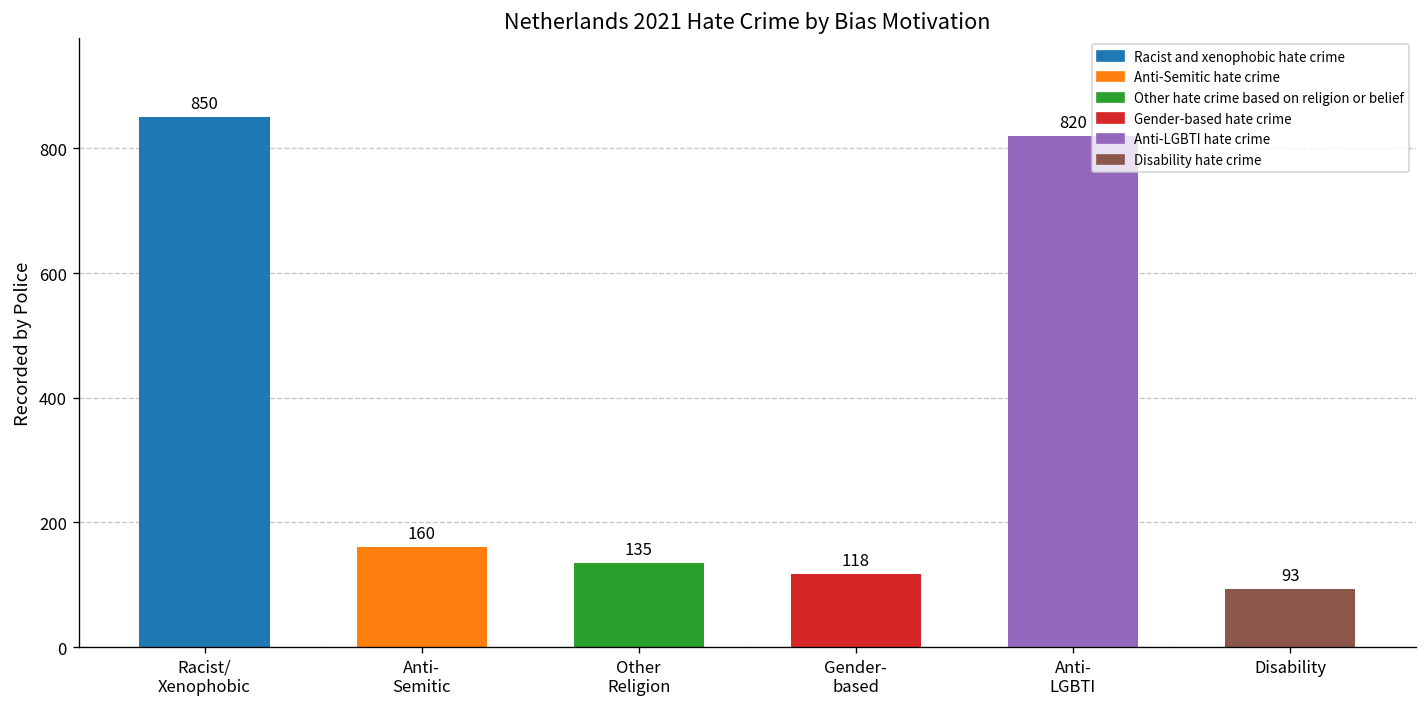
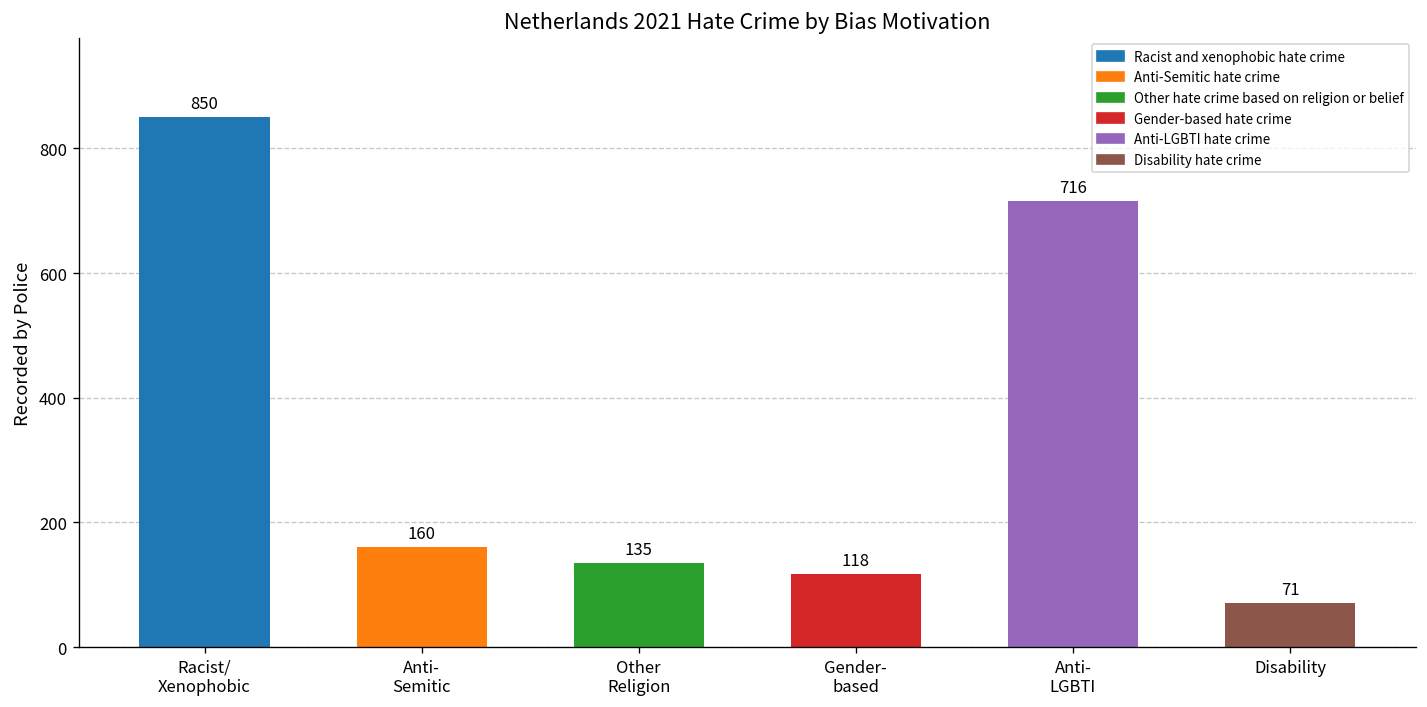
Anti- LGBTI: 820 -> 716
Disability: 93 -> 71
